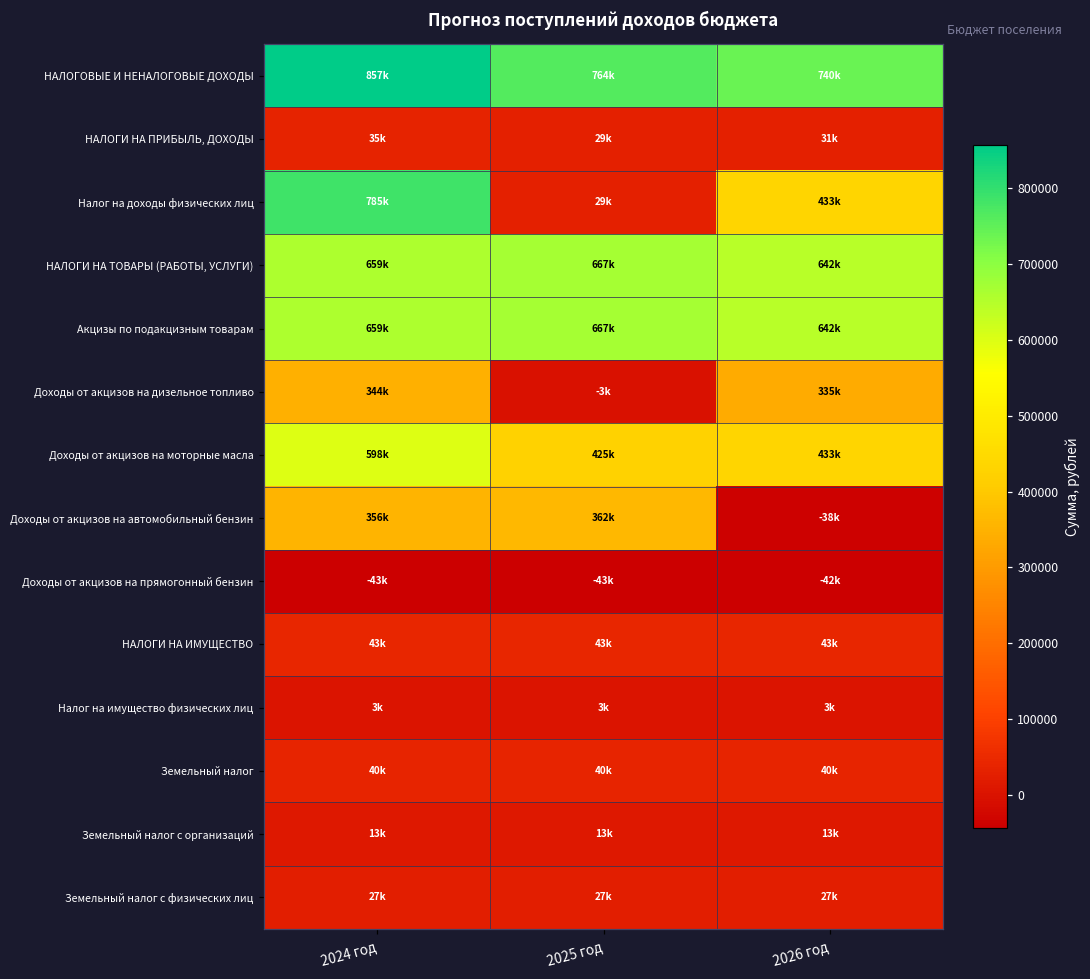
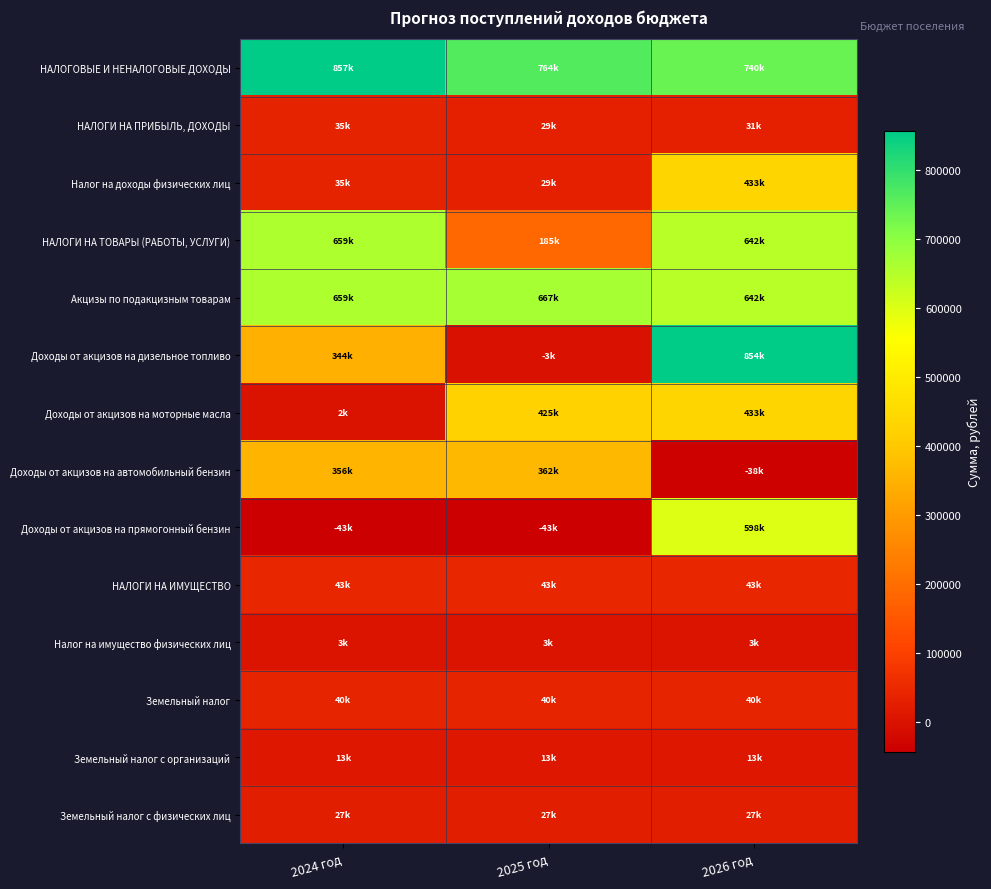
Налог на доходы физических лиц, 2024 год: 785k -> 35k
НАЛОГИ НА ТОВАРЫ (РАБОТЫ, УСЛУГИ), 2025 год: 667k -> 185k
Доходы от акцизов на дизельное топливо, 2026 год: 335k -> 854k
Доходы от акцизов на моторные масла, 2024 год: 598k -> 2k
Доходы от акцизов на прямогонный бензин, 2026 год: -42k -> 598k
